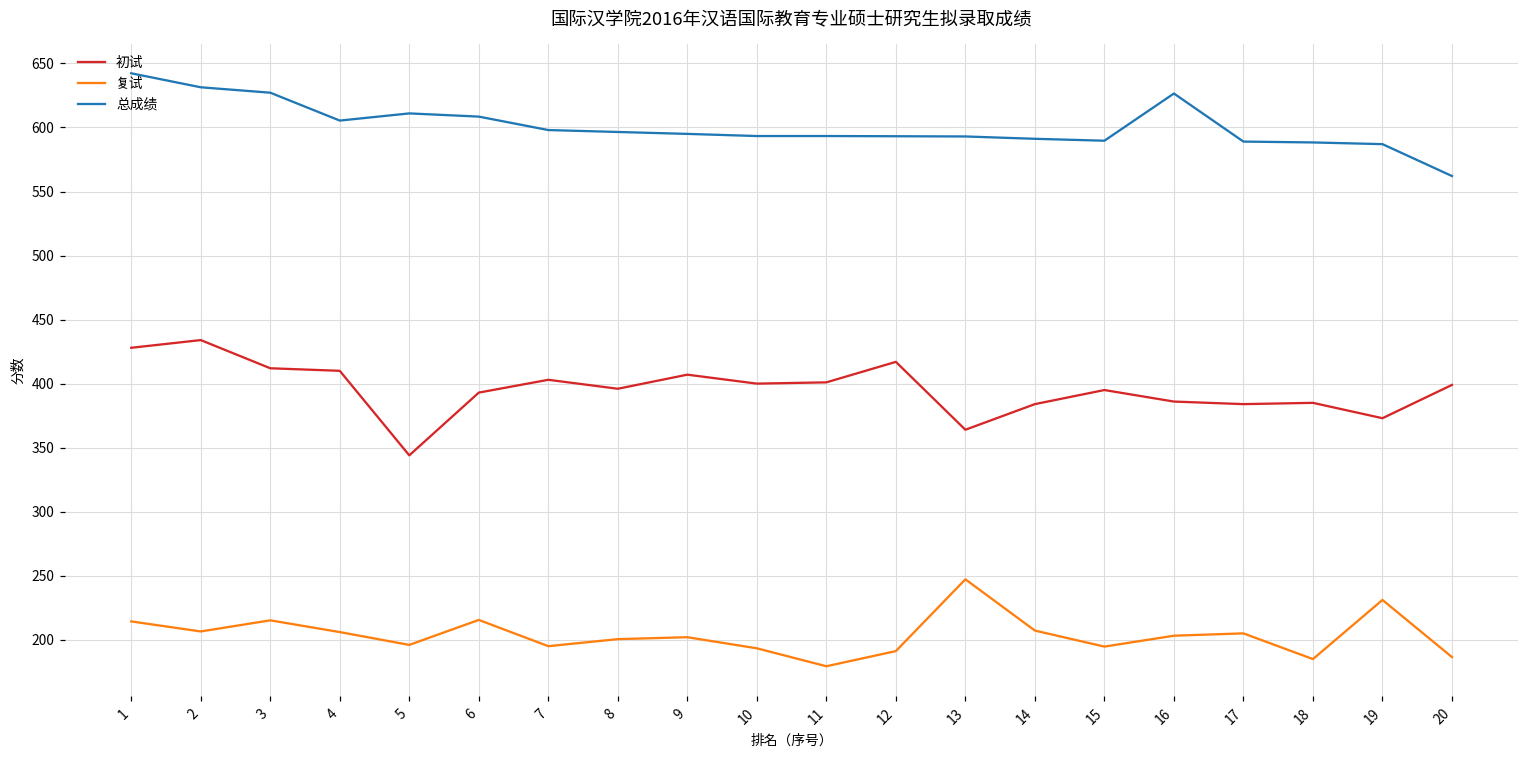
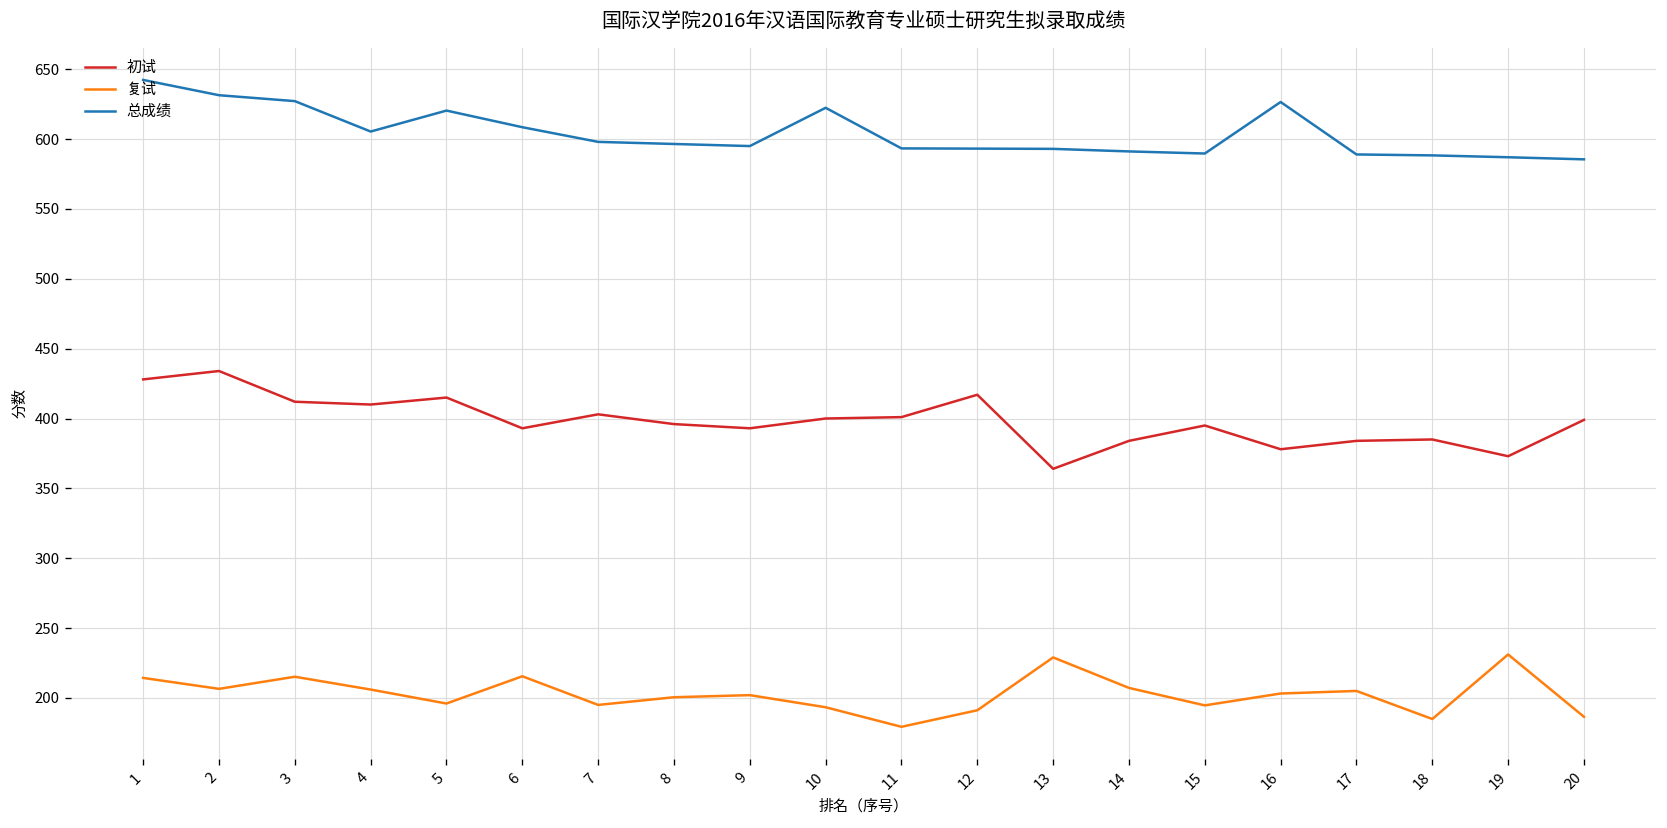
初试, 5: 344 -> 415
总成绩, 5: 611 -> 620
初试, 9: 407 -> 393
总成绩, 10: 593 -> 622
复试, 13: 247 -> 229
初试, 16: 386 -> 378
总成绩, 20: 562 -> 586
